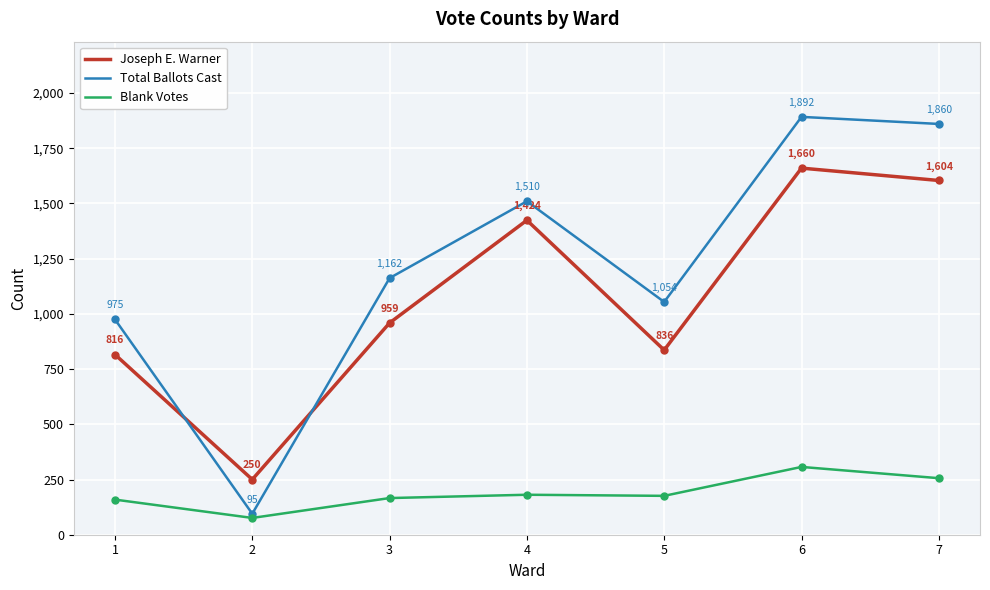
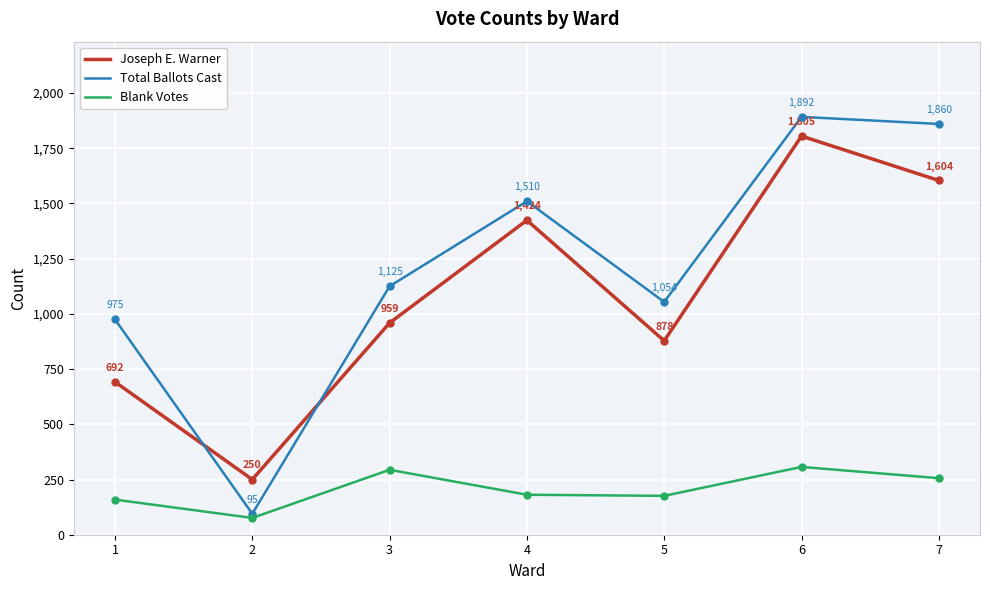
Joseph E. Warner, 1: 816 -> 692
Total Ballots Cast, 3: 1,162 -> 1,125
Blank Votes, 3: 170 -> 290
Joseph E. Warner, 5: 836 -> 878
Joseph E. Warner, 6: 1,660 -> 1,805
